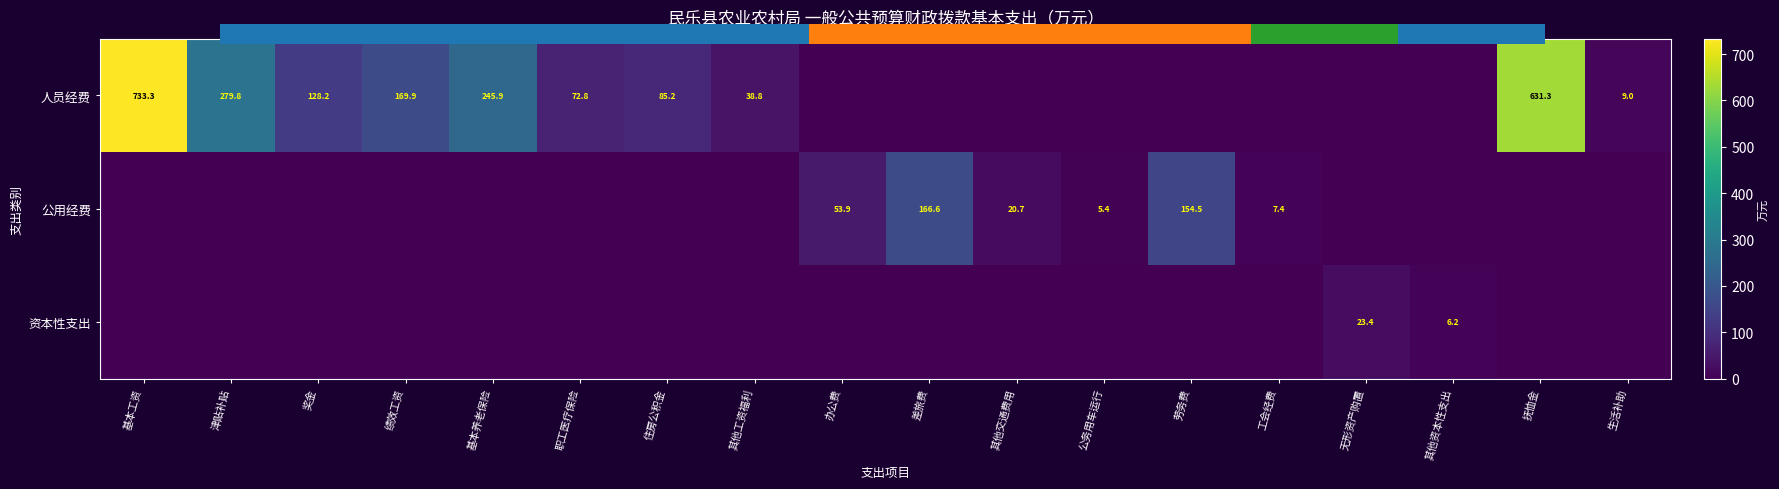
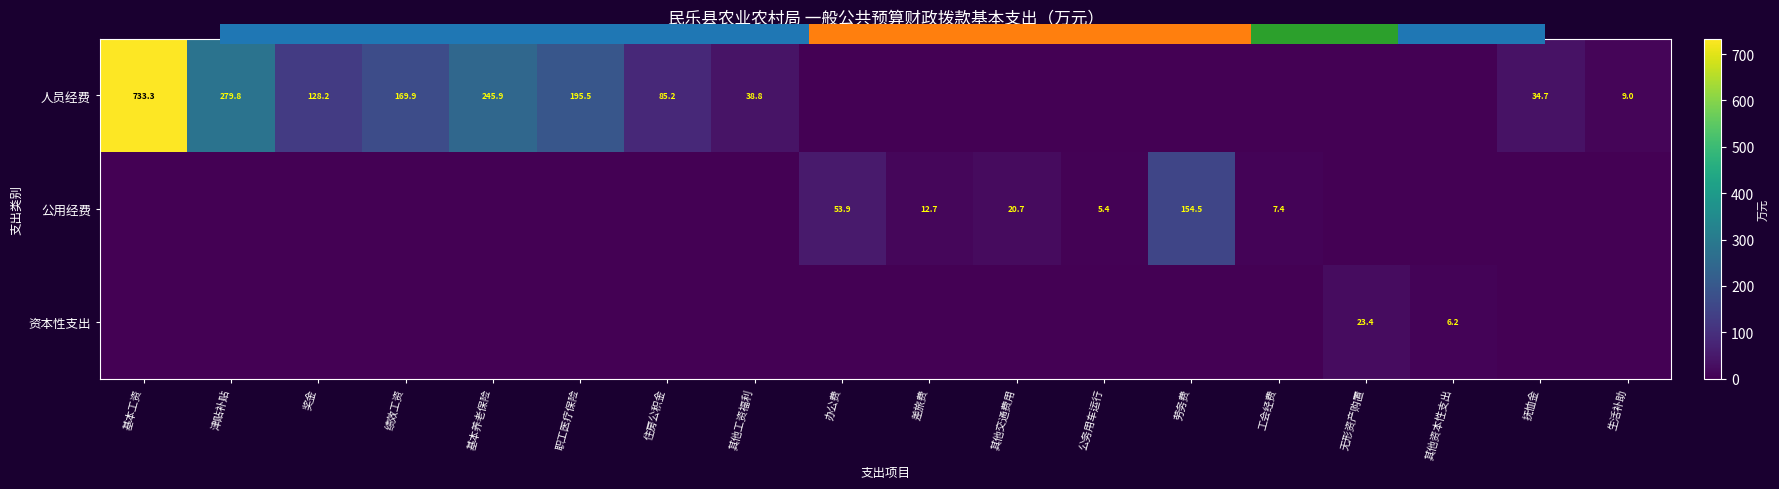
民乐县农业农村局 一般公共预算财政拨款基本支出（万元）, 人员经费, 职工医疗保险: 72.8 -> 195.5
民乐县农业农村局 一般公共预算财政拨款基本支出（万元）, 人员经费, 抚恤金: 631.3 -> 34.7
民乐县农业农村局 一般公共预算财政拨款基本支出（万元）, 公用经费, 差旅费: 166.6 -> 12.7
